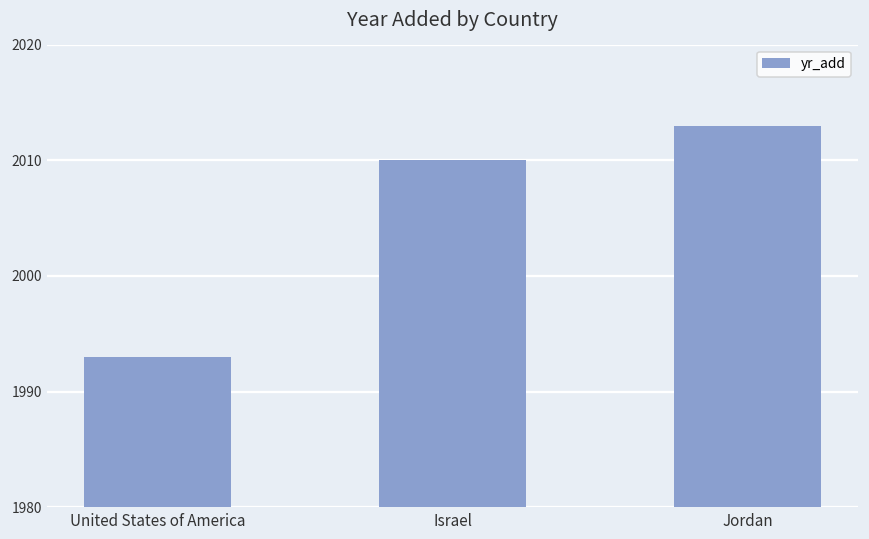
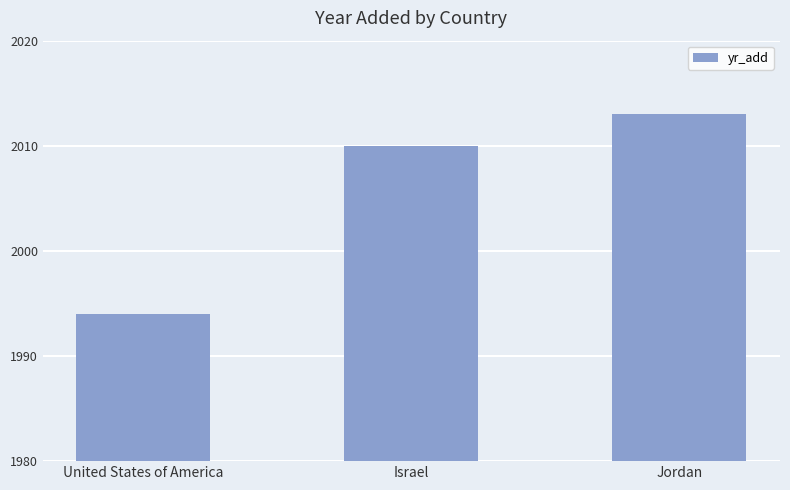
United States of America: 1993 -> 1994
